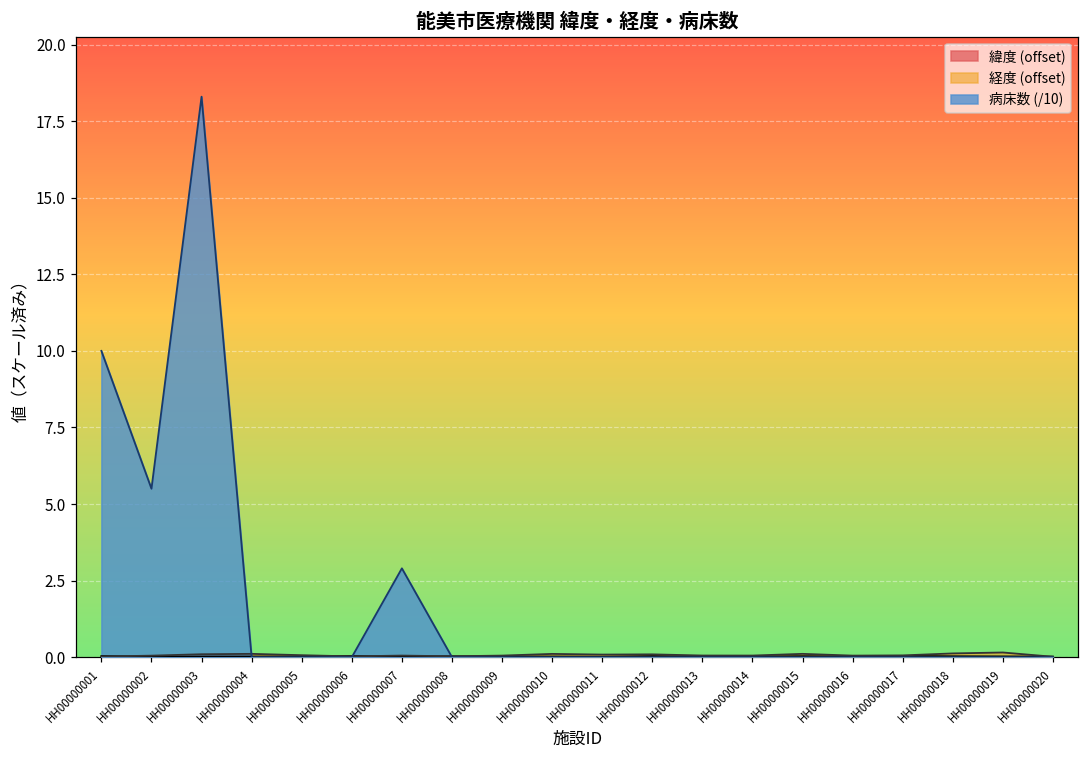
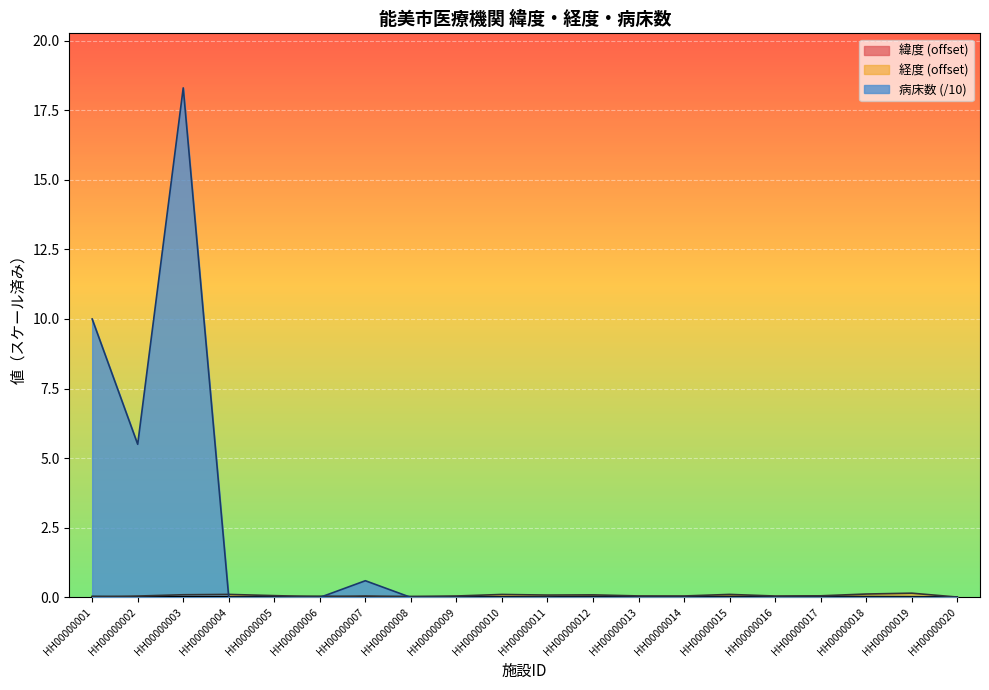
病床数 (/10), HH00000007: 2.9 -> 0.6
